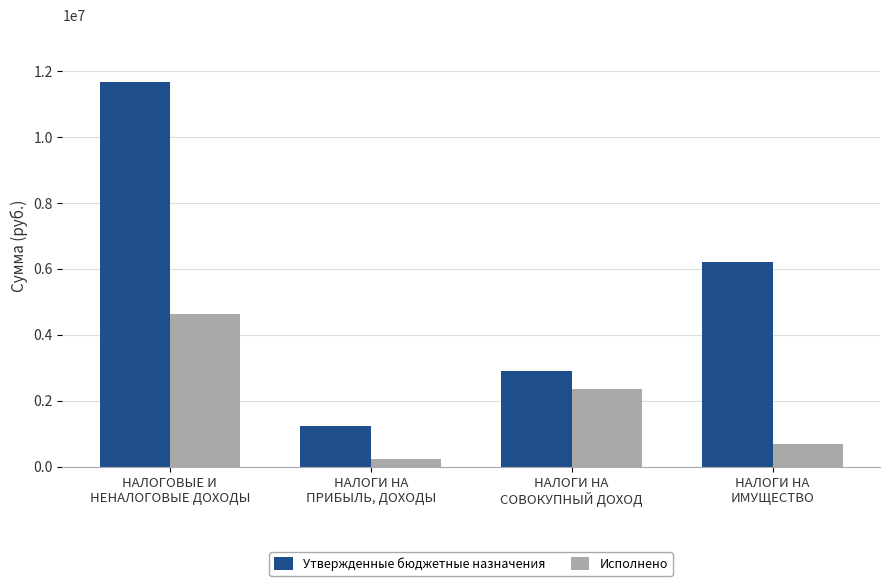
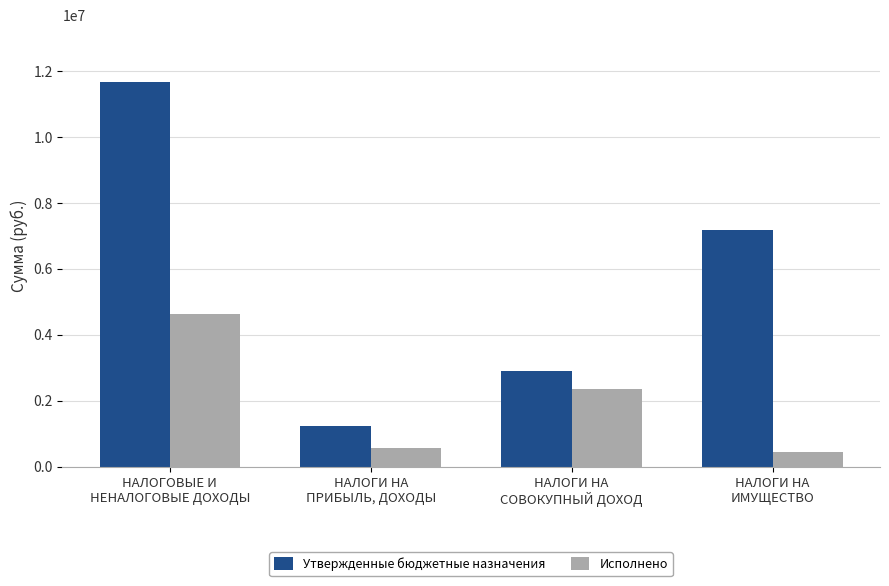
Исполнено, НАЛОГИ НА ПРИБЫЛЬ, ДОХОДЫ: 200000 -> 600000
Утвержденные бюджетные назначения, НАЛОГИ НА ИМУЩЕСТВО: 6200000 -> 7200000
Исполнено, НАЛОГИ НА ИМУЩЕСТВО: 700000 -> 400000
